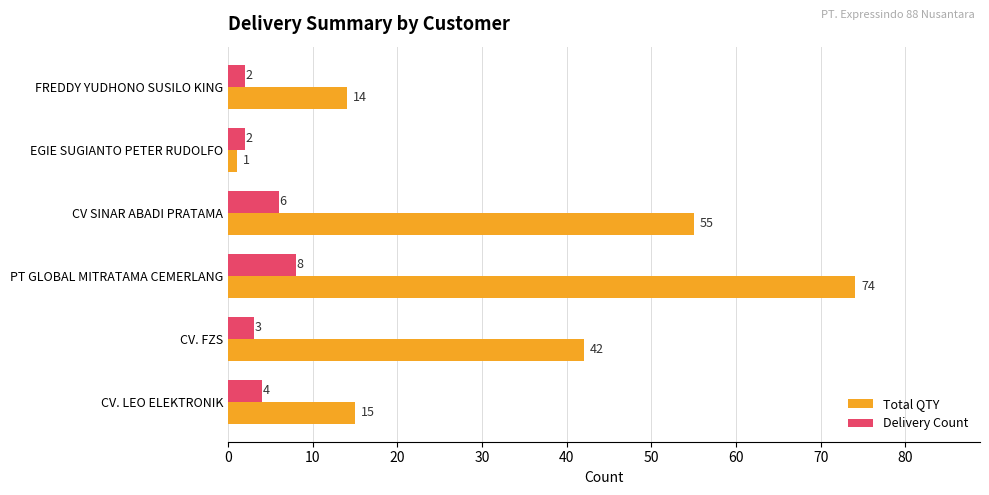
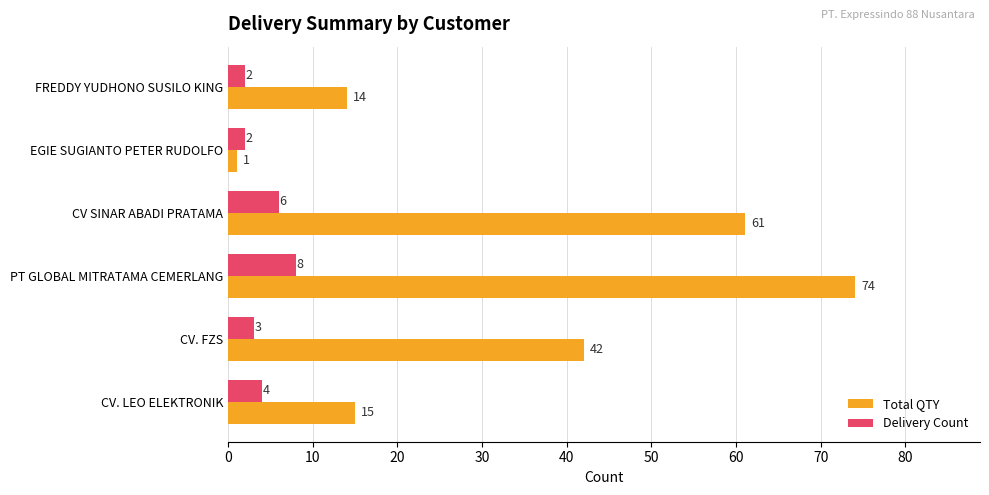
Total QTY, CV SINAR ABADI PRATAMA: 55 -> 61
